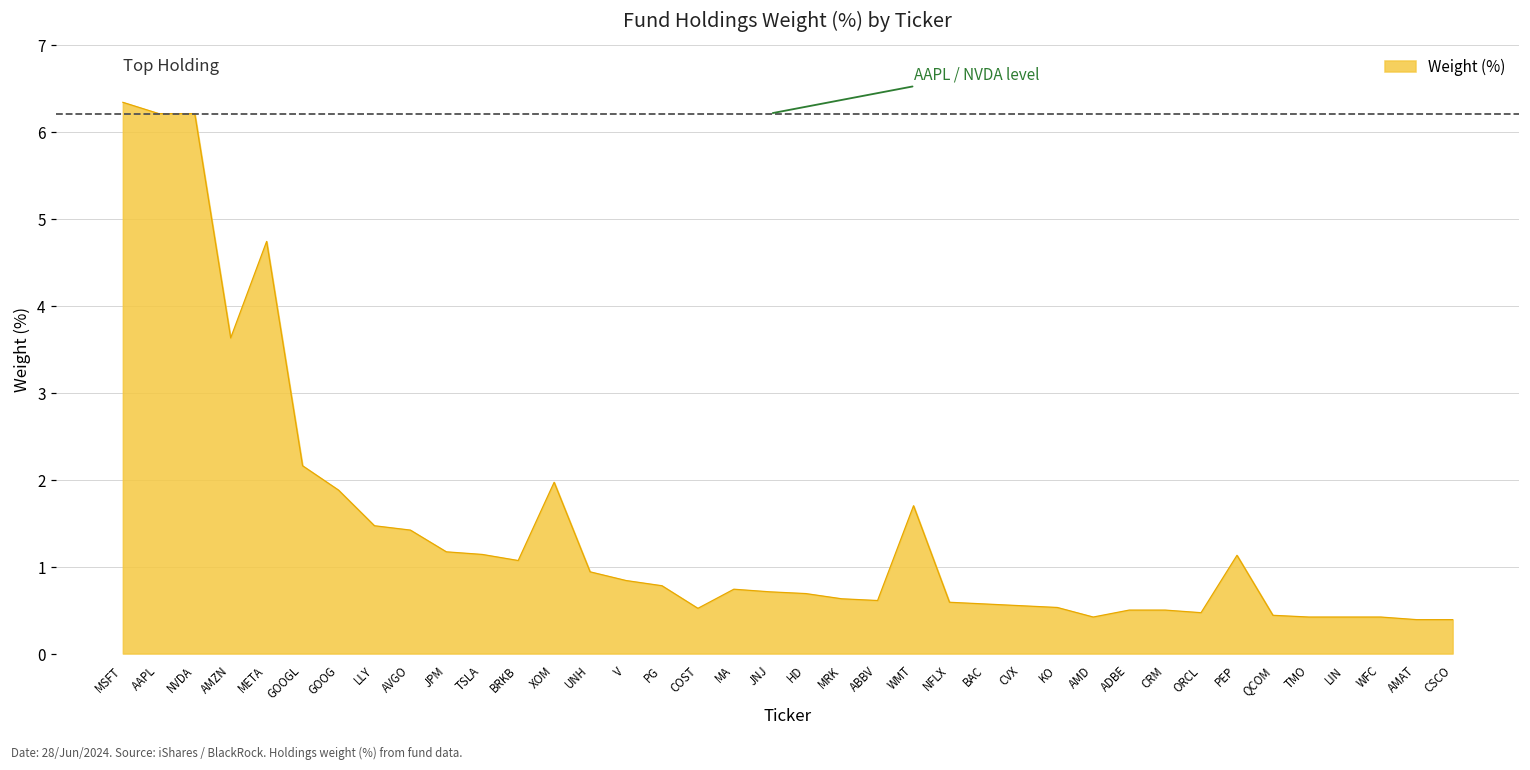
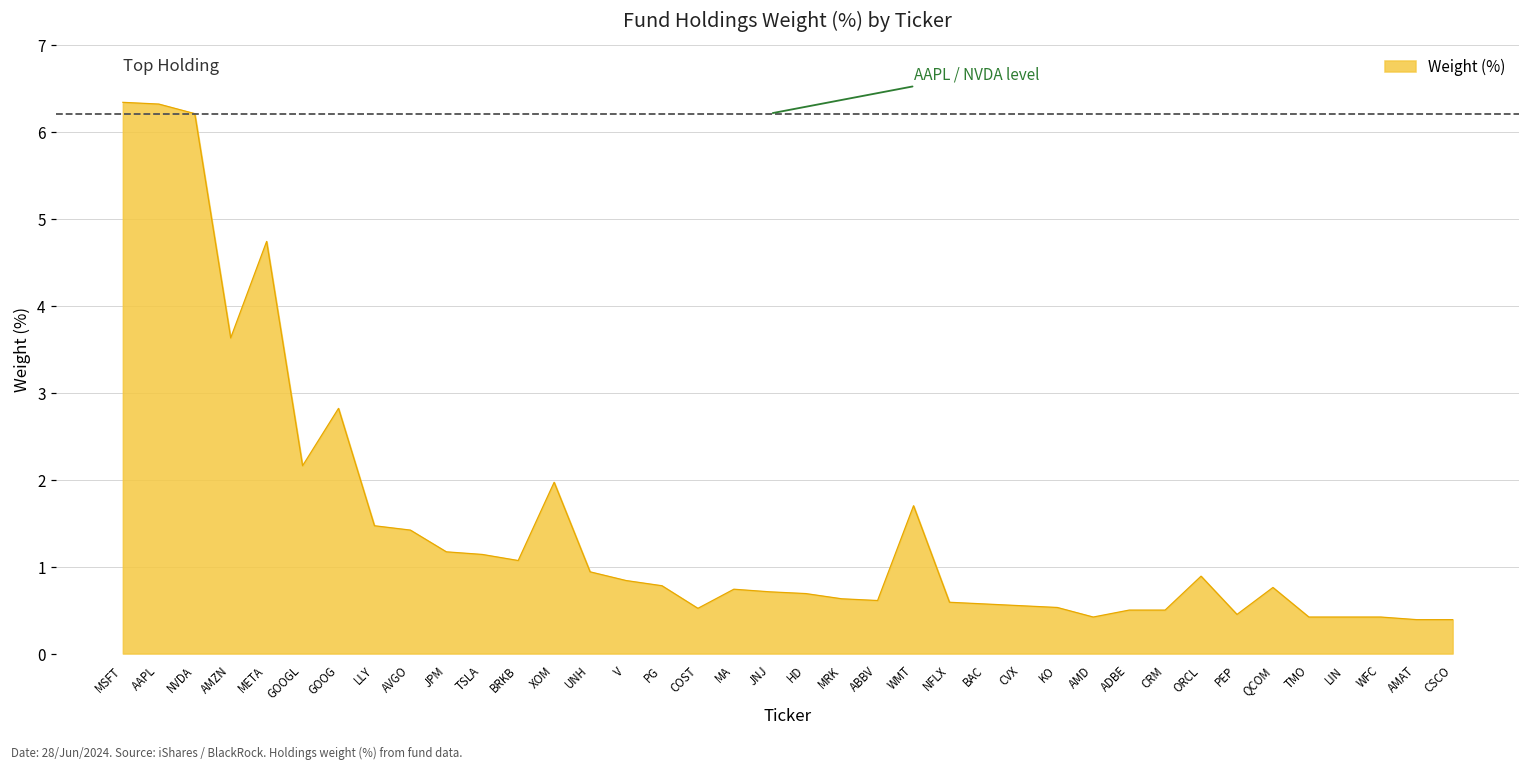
AAPL: 6.2 -> 6.3
GOOG: 1.9 -> 2.8
ORCL: 0.5 -> 0.9
PEP: 1.1 -> 0.5
QCOM: 0.4 -> 0.8
